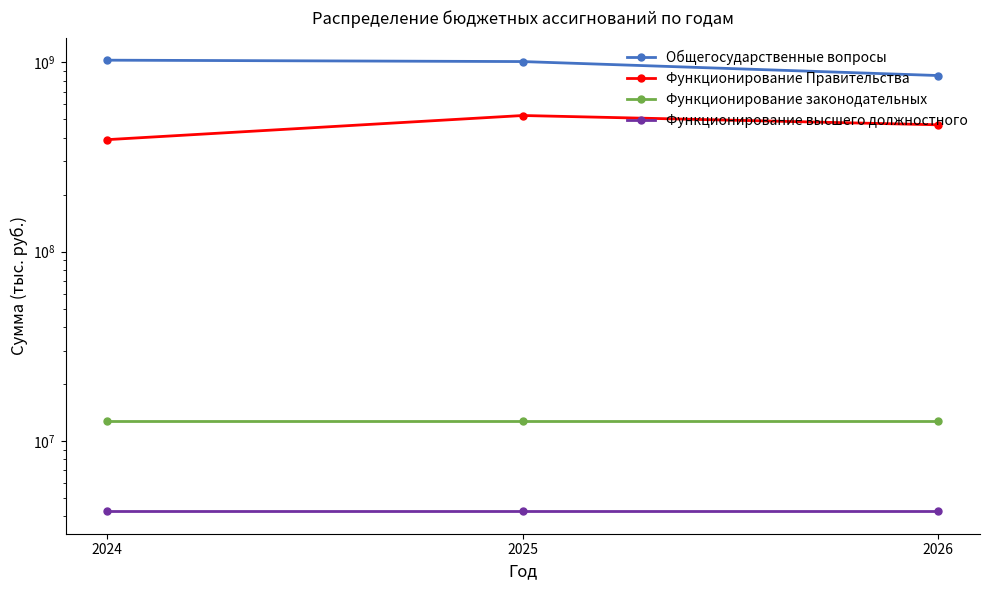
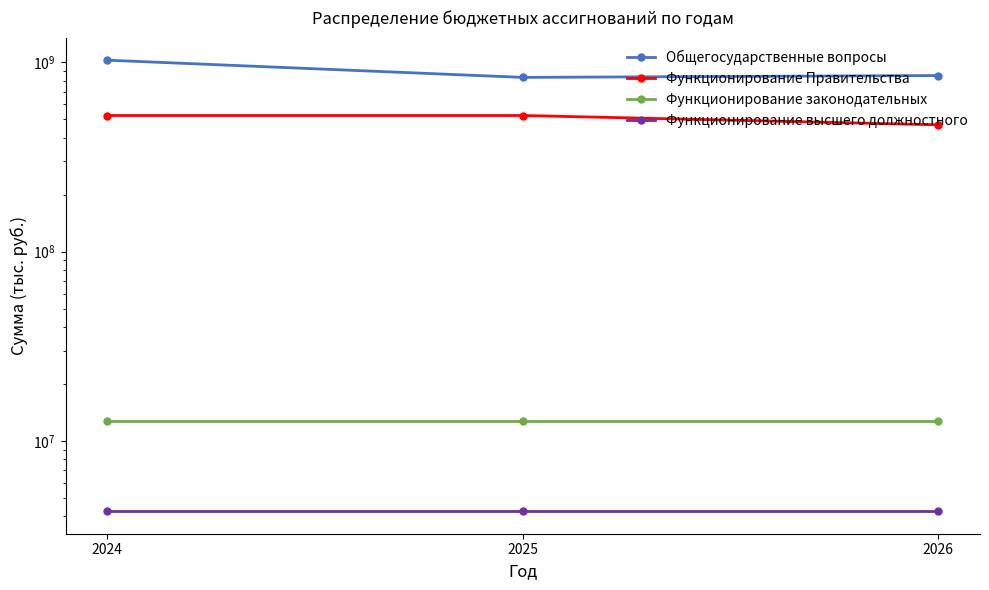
Функционирование Правительства, 2024: 390000000 -> 520000000
Общегосударственные вопросы, 2025: 1000000000 -> 800000000
